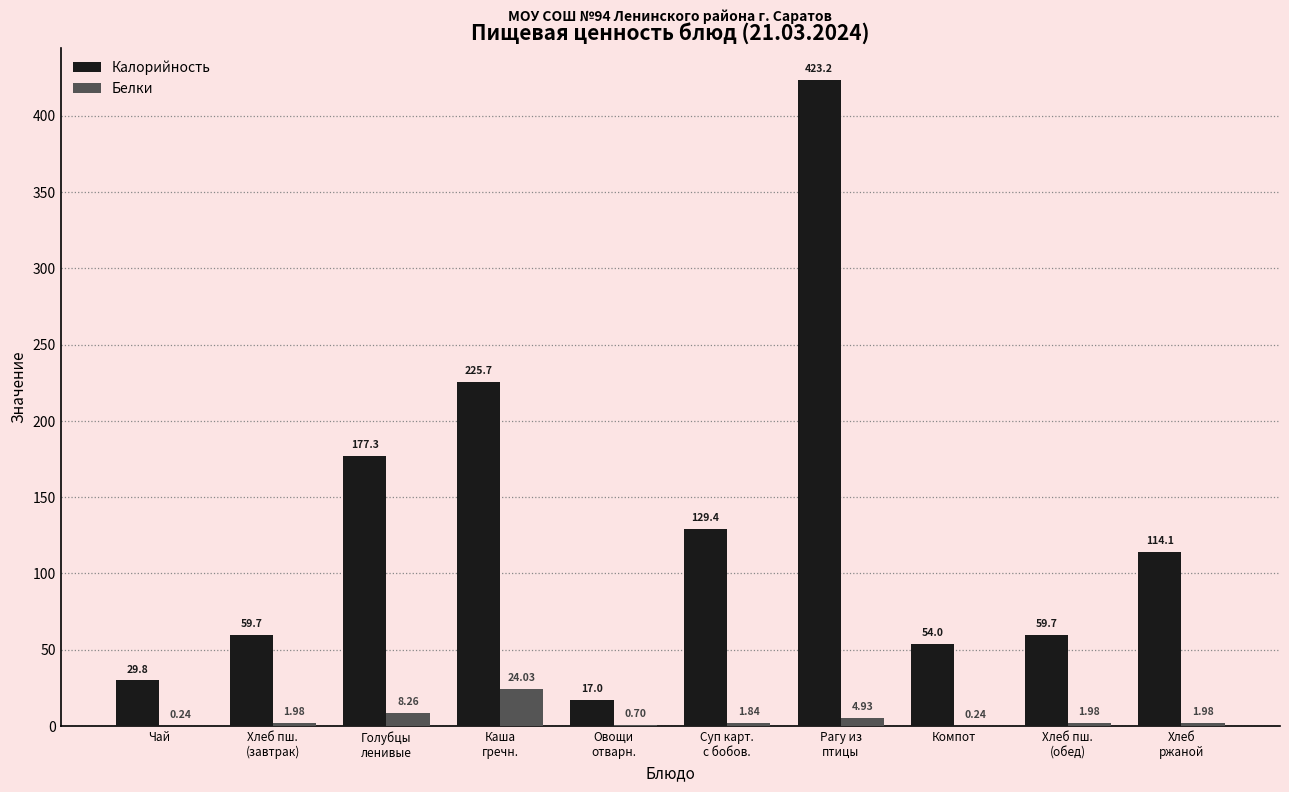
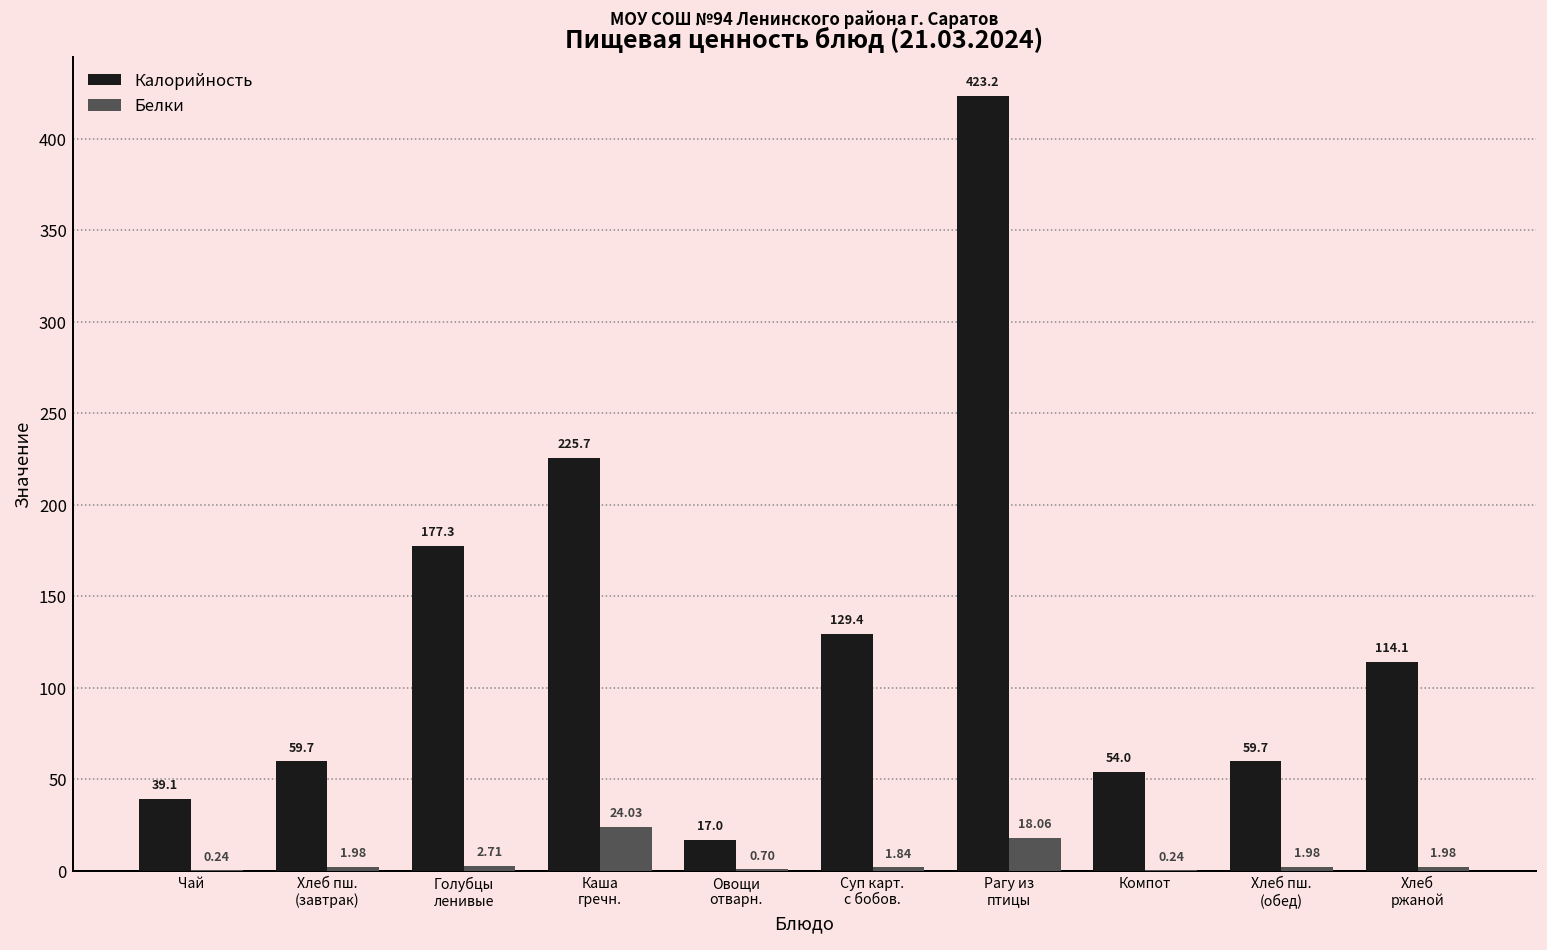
Калорийность, Чай: 29.8 -> 39.1
Белки, Голубцы ленивые: 8.26 -> 2.71
Белки, Рагу из птицы: 4.93 -> 18.06
